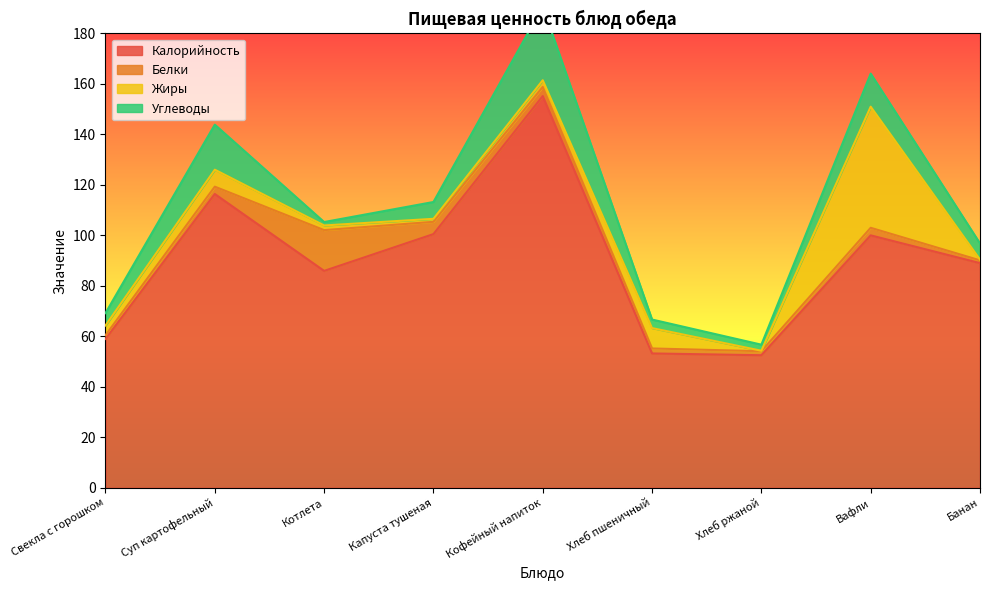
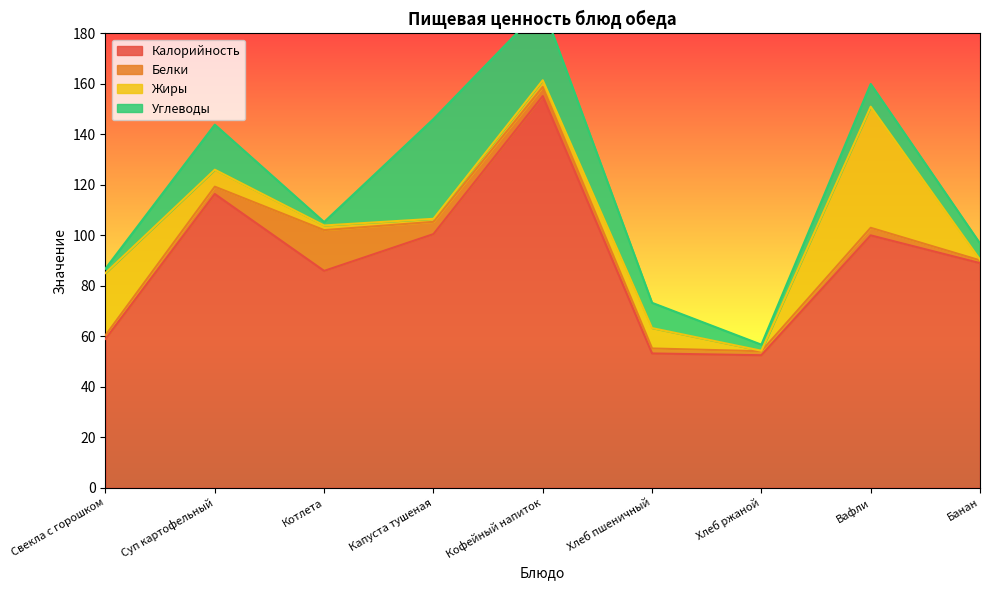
Жиры, Свекла с горошком: 4 -> 25
Углеводы, Свекла с горошком: 5 -> 2
Углеводы, Капуста тушеная: 7 -> 40
Углеводы, Хлеб пшеничный: 3 -> 10
Углеводы, Вафли: 13 -> 9
